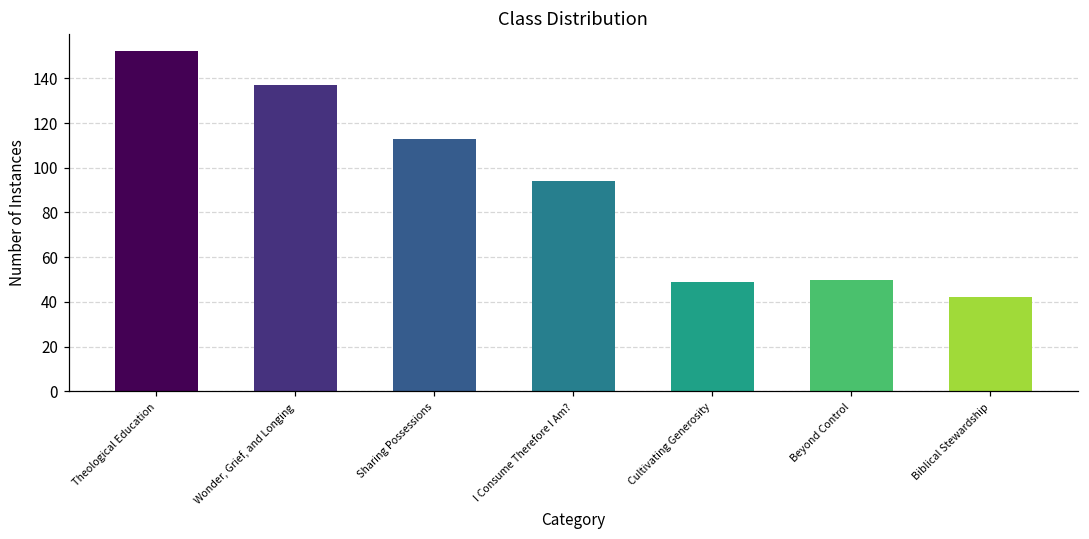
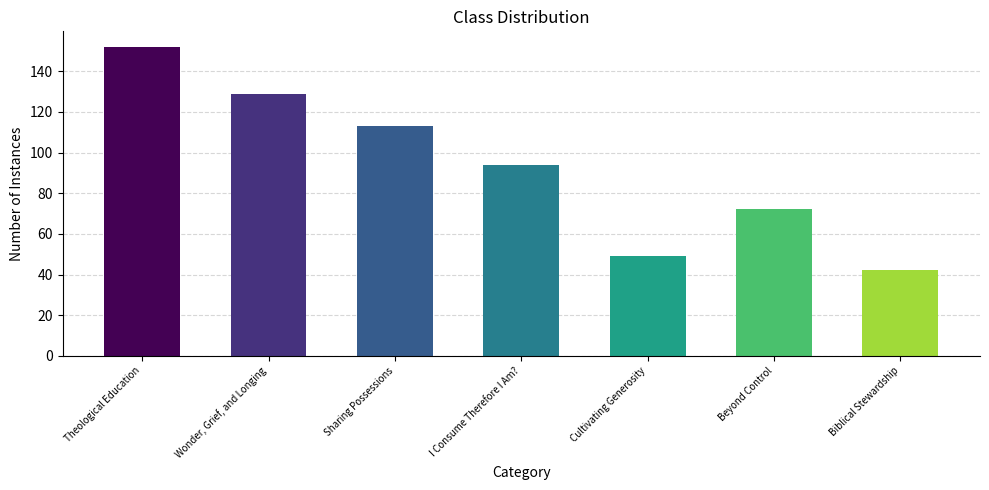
Wonder, Grief, and Longing: 137 -> 129
Beyond Control: 50 -> 72
